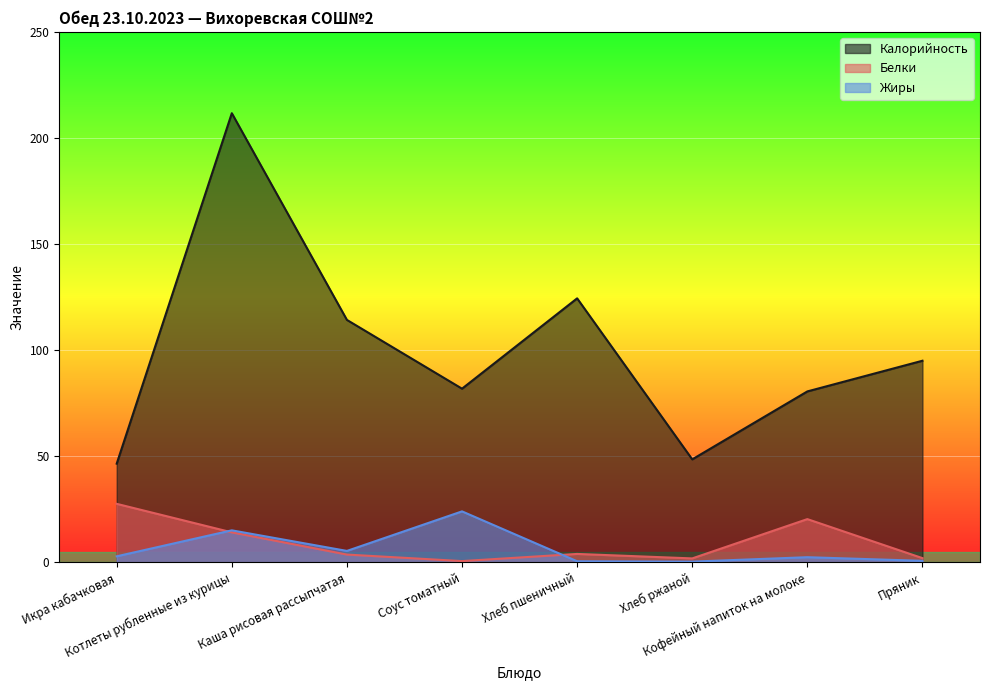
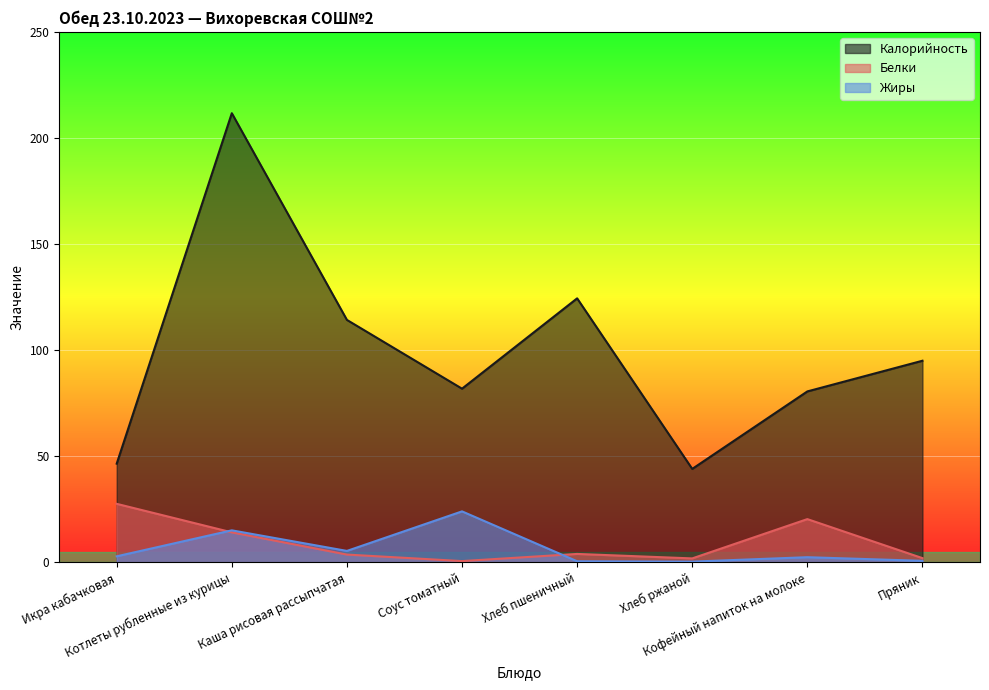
Калорийность, Хлеб ржаной: 49 -> 44
